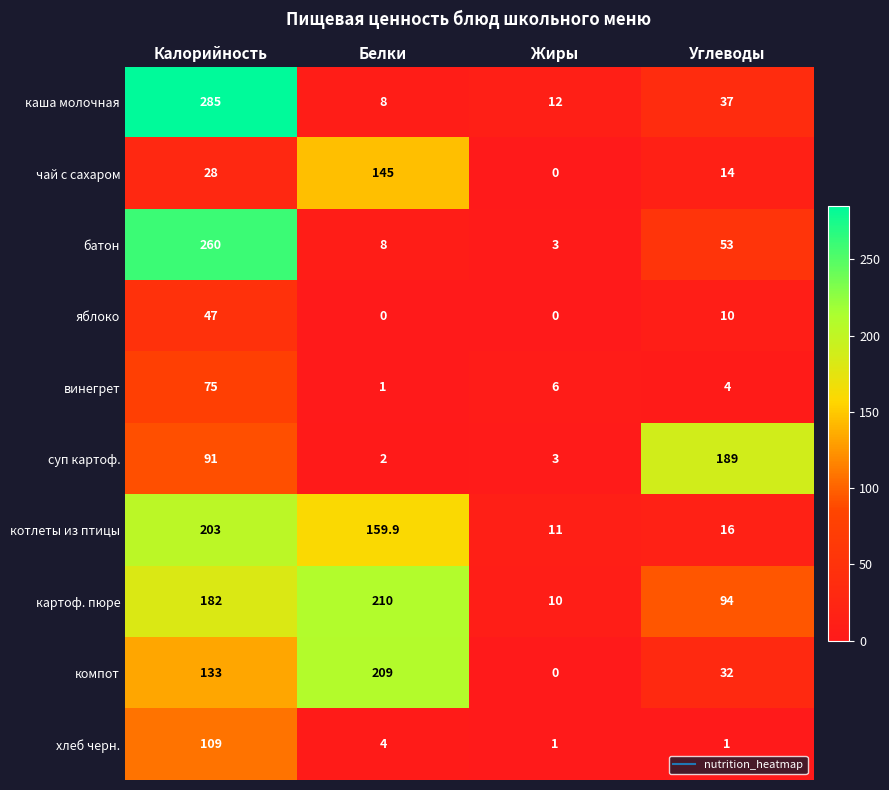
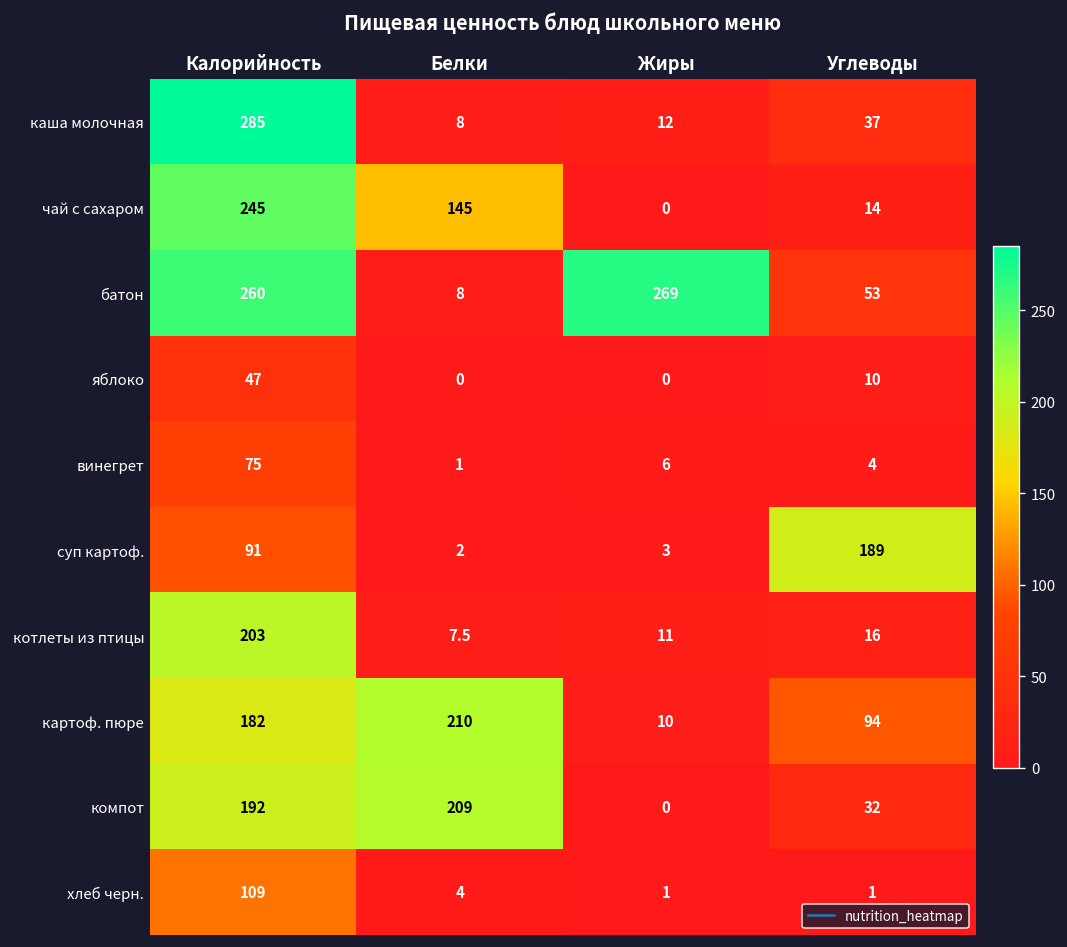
чай с сахаром, Калорийность: 28 -> 245
батон, Жиры: 3 -> 269
котлеты из птицы, Белки: 159.9 -> 7.5
компот, Калорийность: 133 -> 192
